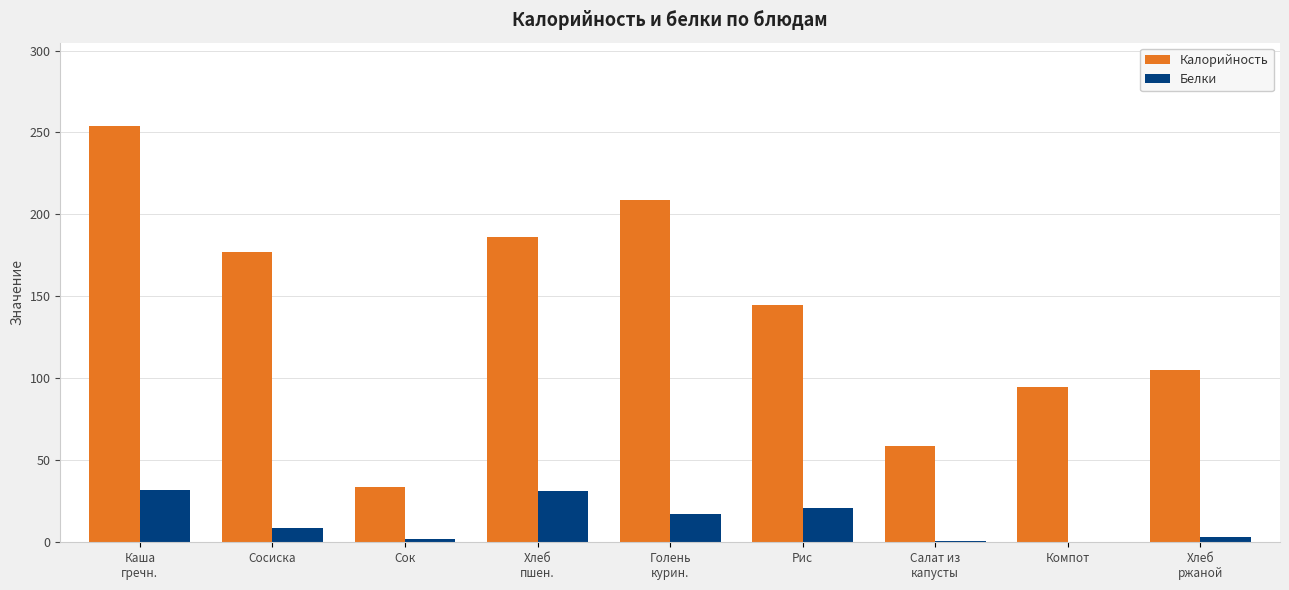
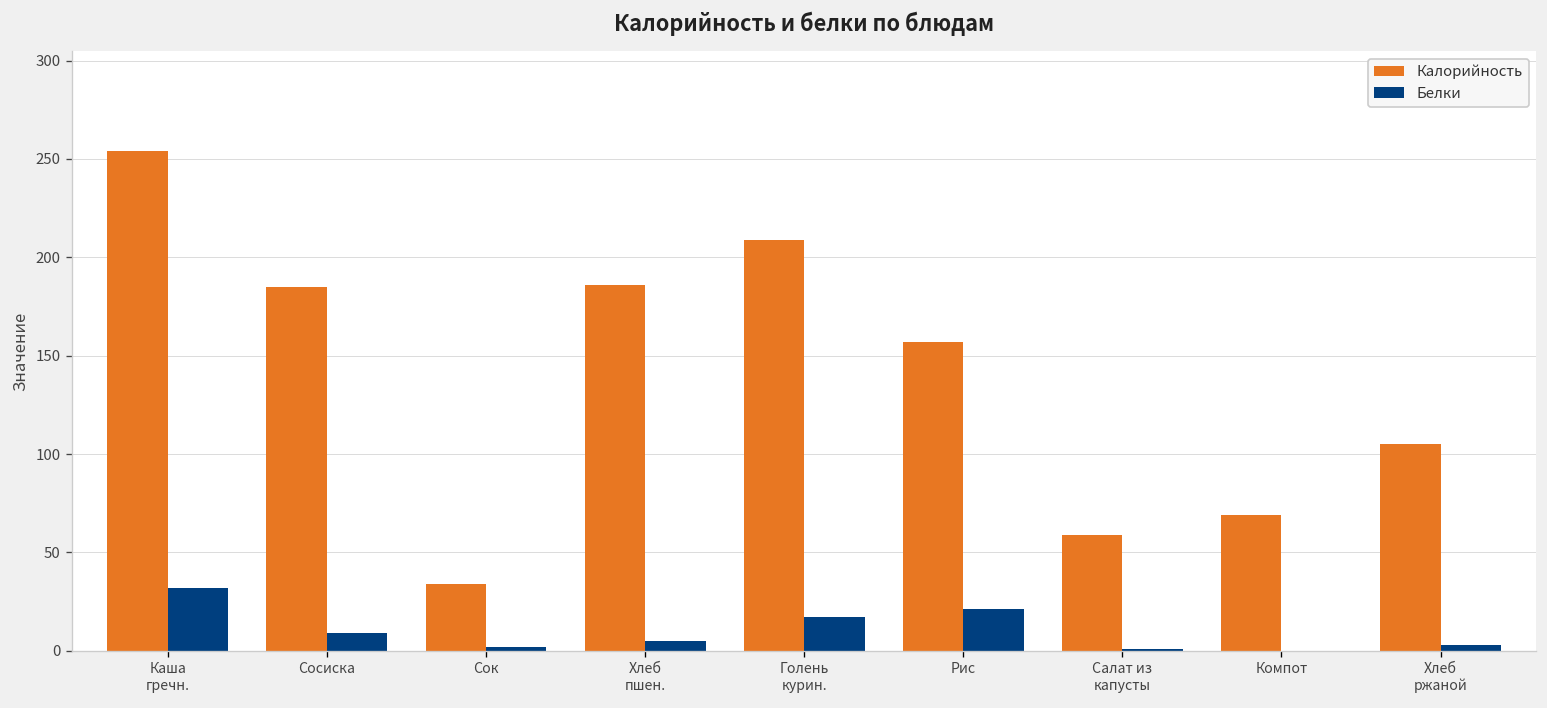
Калорийность, Сосиска: 177 -> 185
Белки, Хлеб пшен.: 31 -> 5
Калорийность, Рис: 145 -> 157
Калорийность, Компот: 95 -> 69
